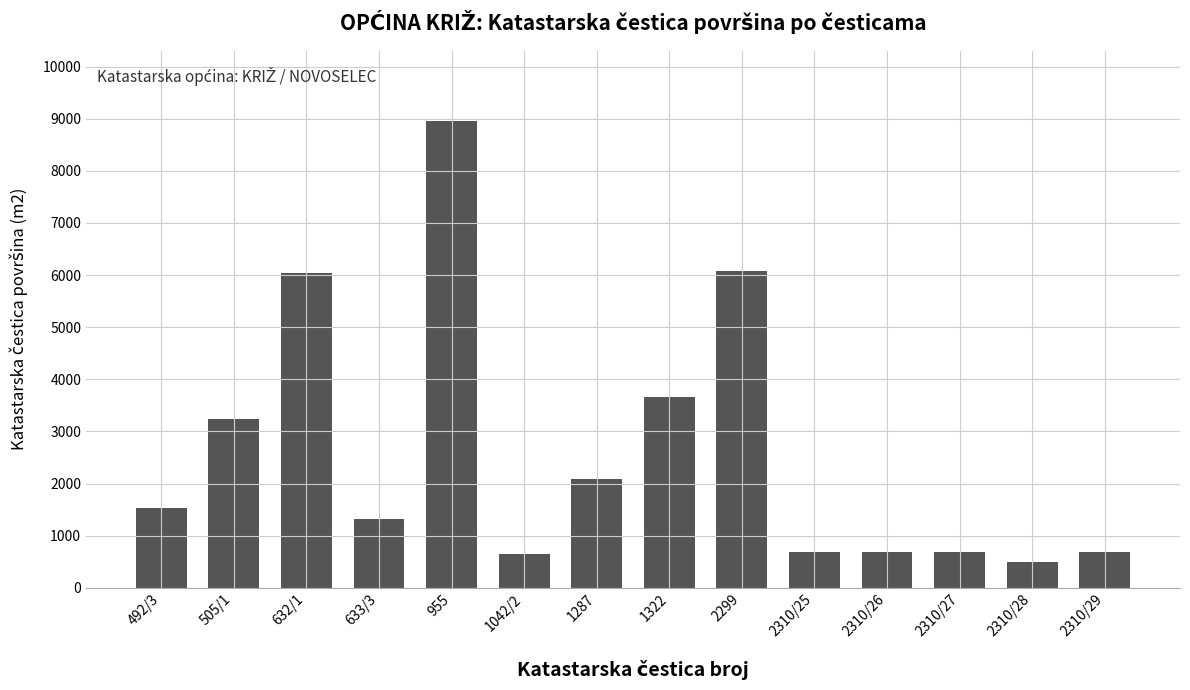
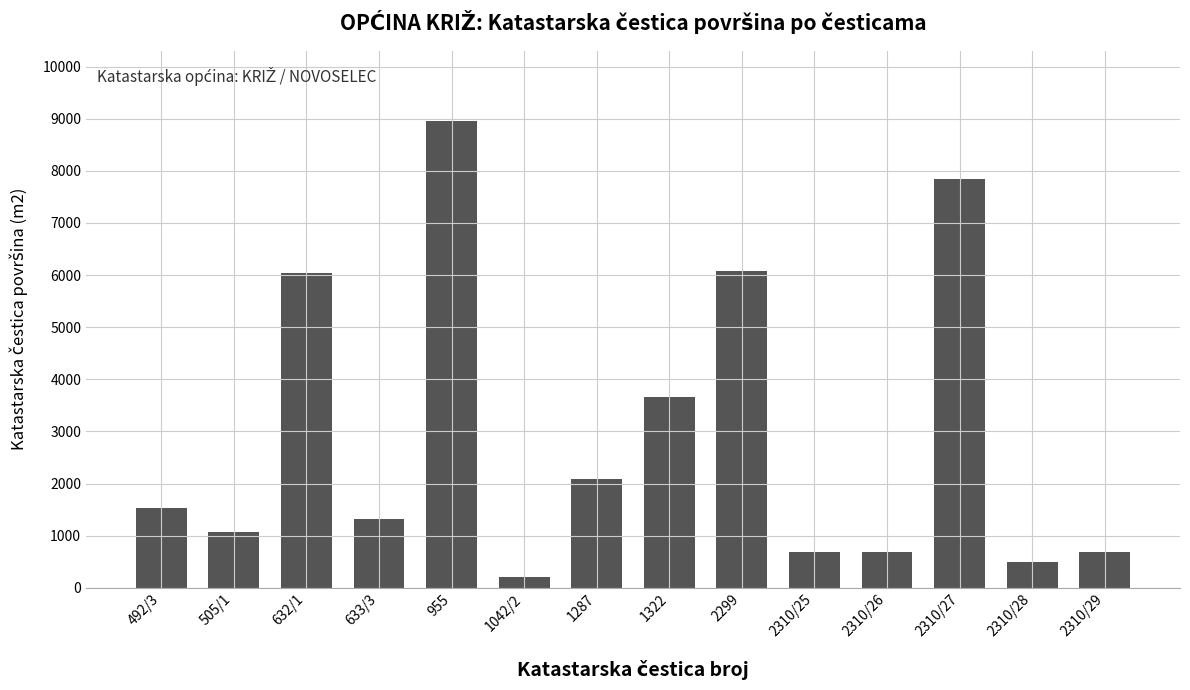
505/1: 3200 -> 1100
1042/2: 600 -> 200
2310/27: 700 -> 7900
